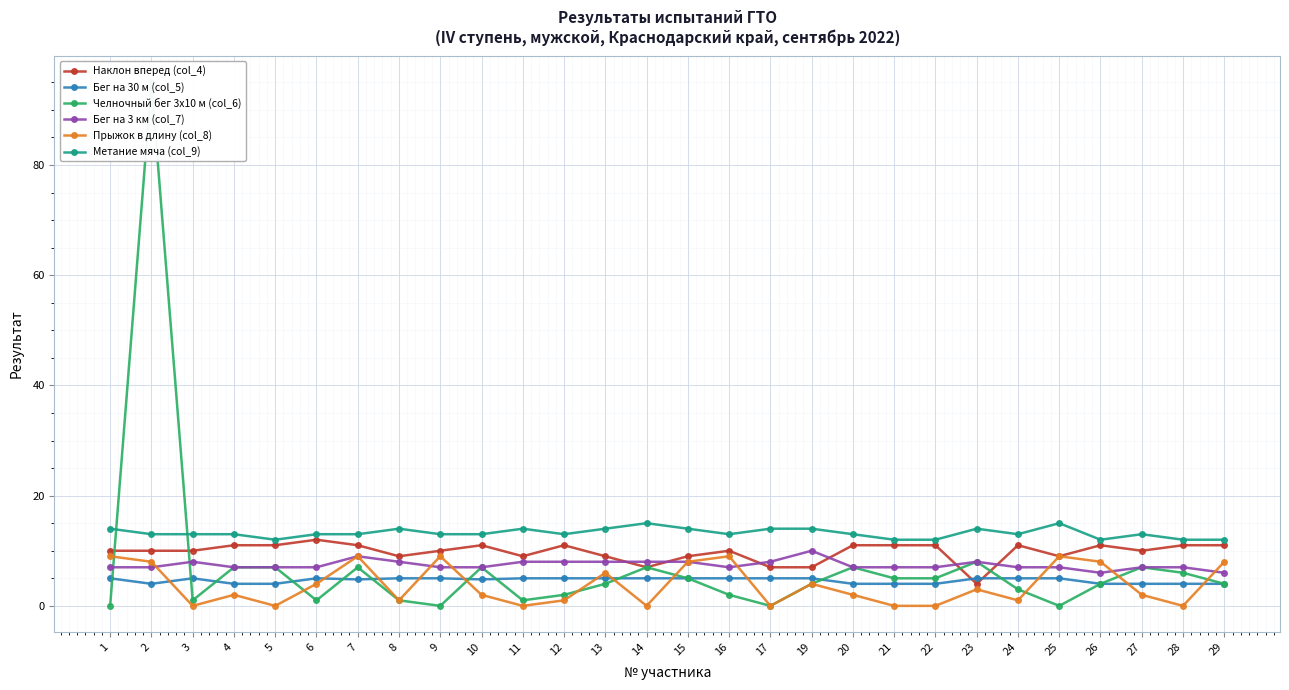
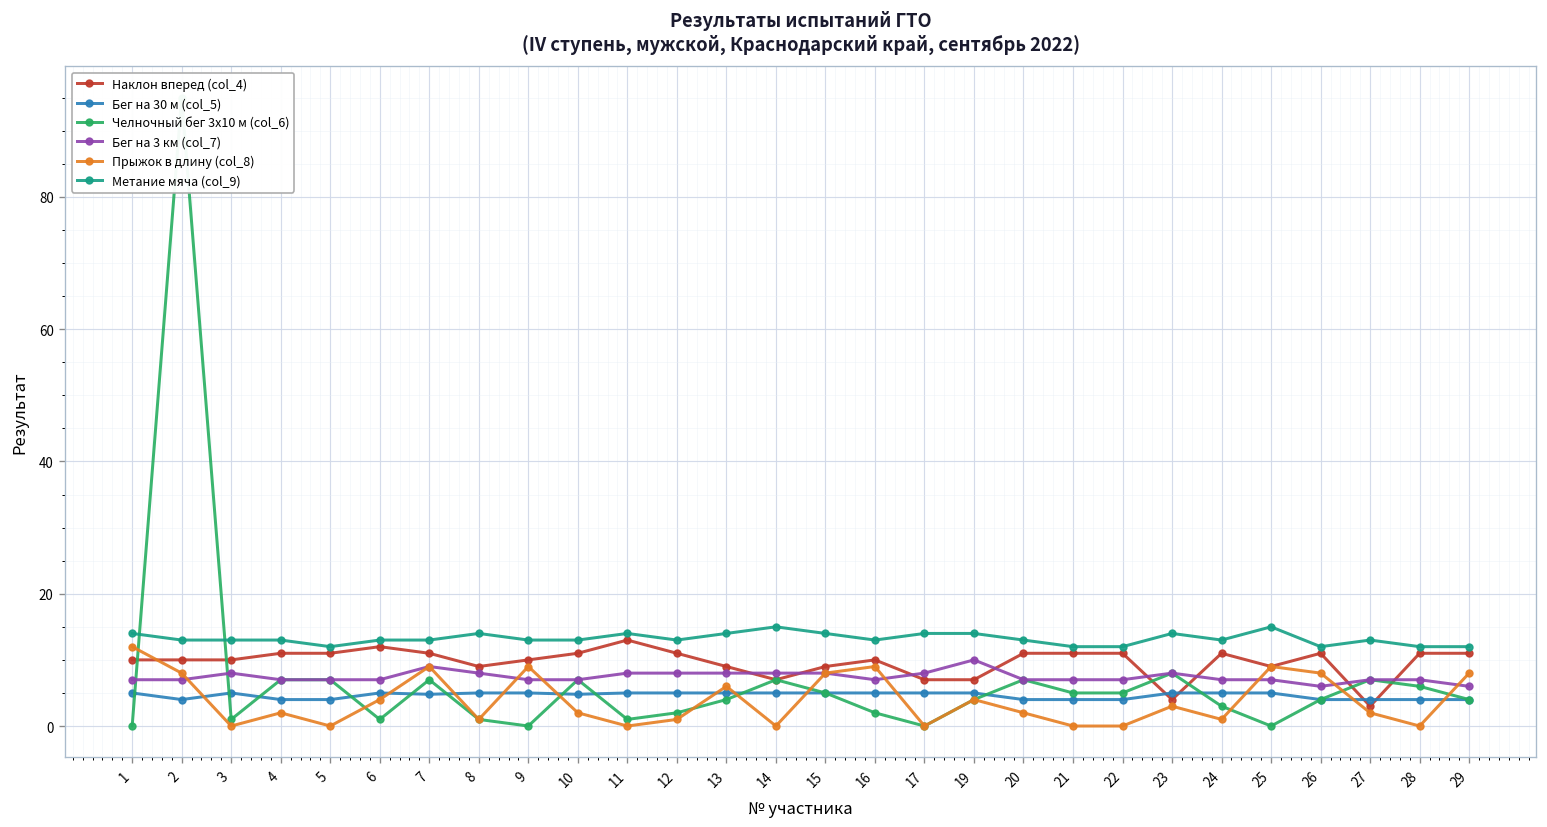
Прыжок в длину (col_8), 1: 9 -> 12
Наклон вперед (col_4), 11: 9 -> 13
Наклон вперед (col_4), 27: 10 -> 3
